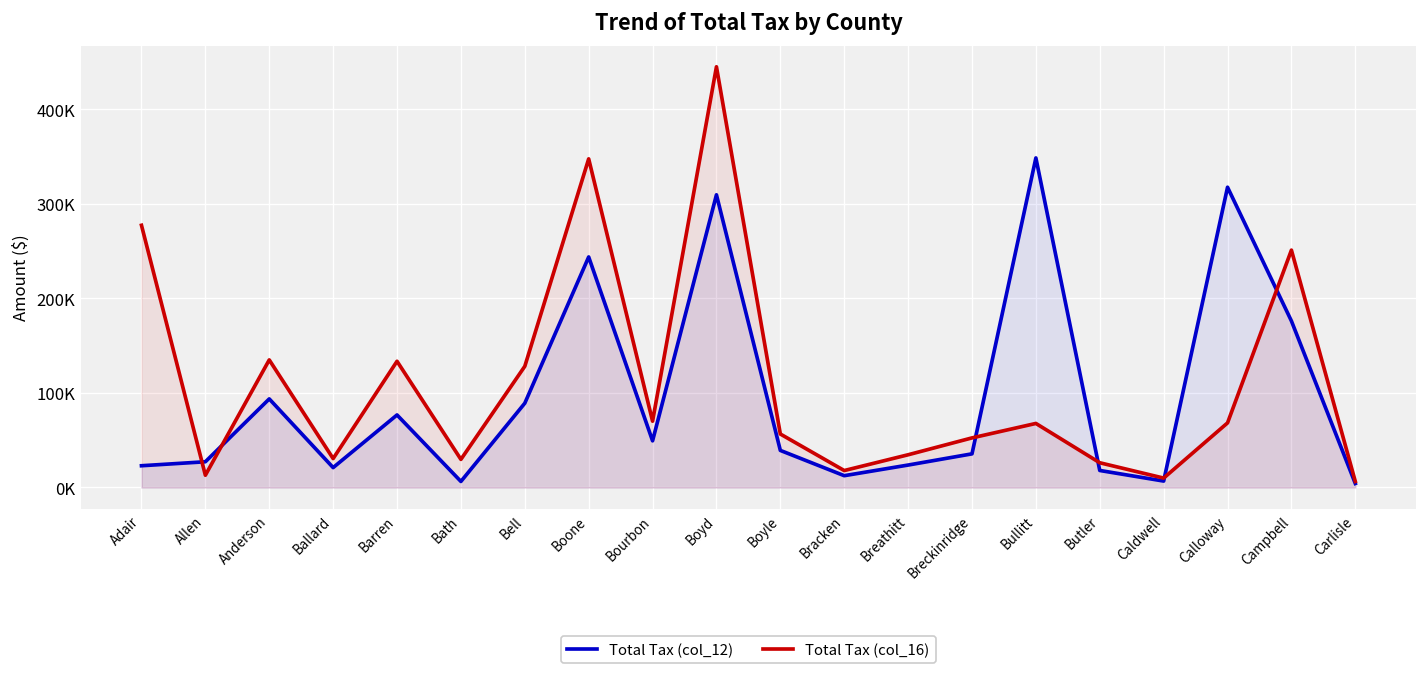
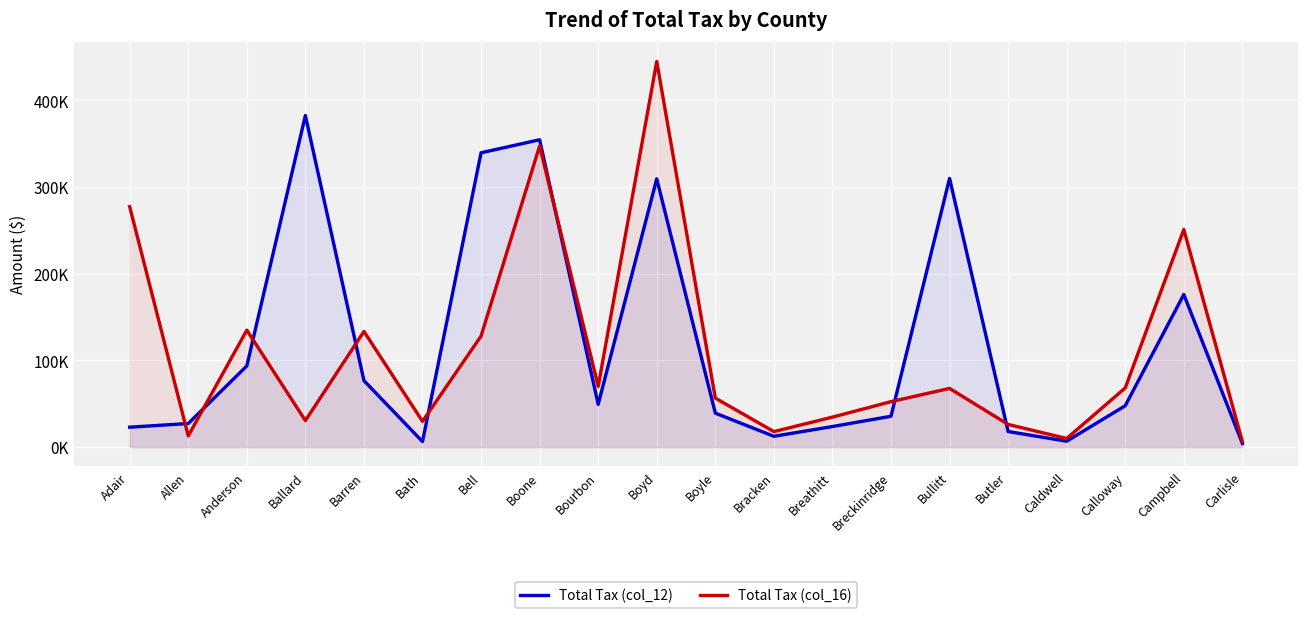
Total Tax (col_12), Ballard: 20000 -> 380000
Total Tax (col_12), Bell: 90000 -> 340000
Total Tax (col_12), Boone: 240000 -> 350000
Total Tax (col_12), Bullitt: 350000 -> 310000
Total Tax (col_12), Calloway: 320000 -> 50000
